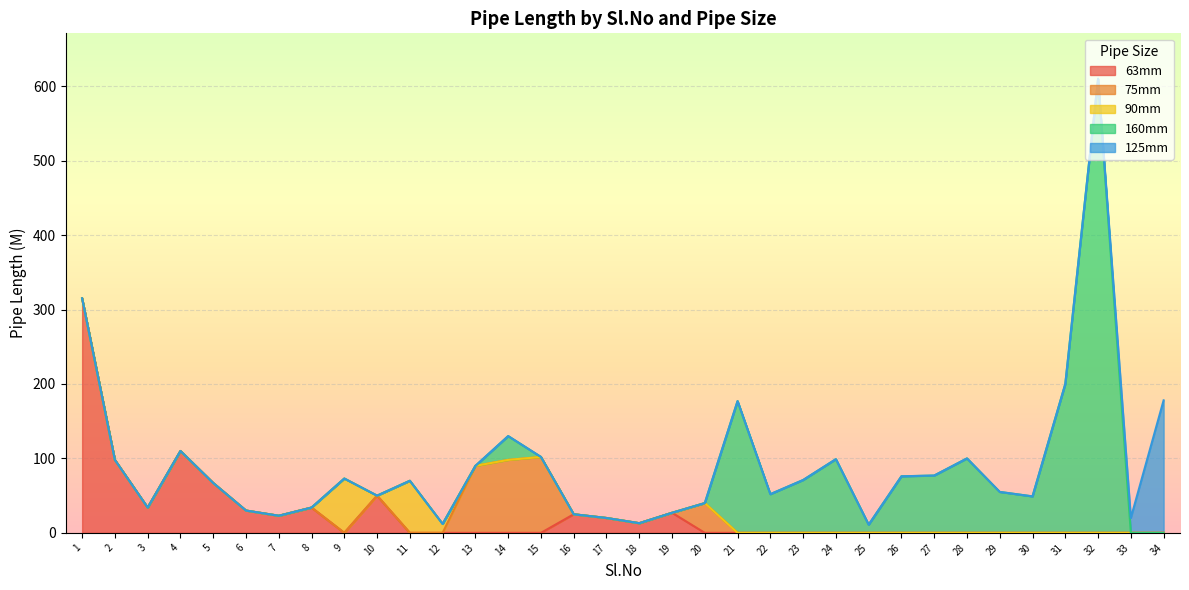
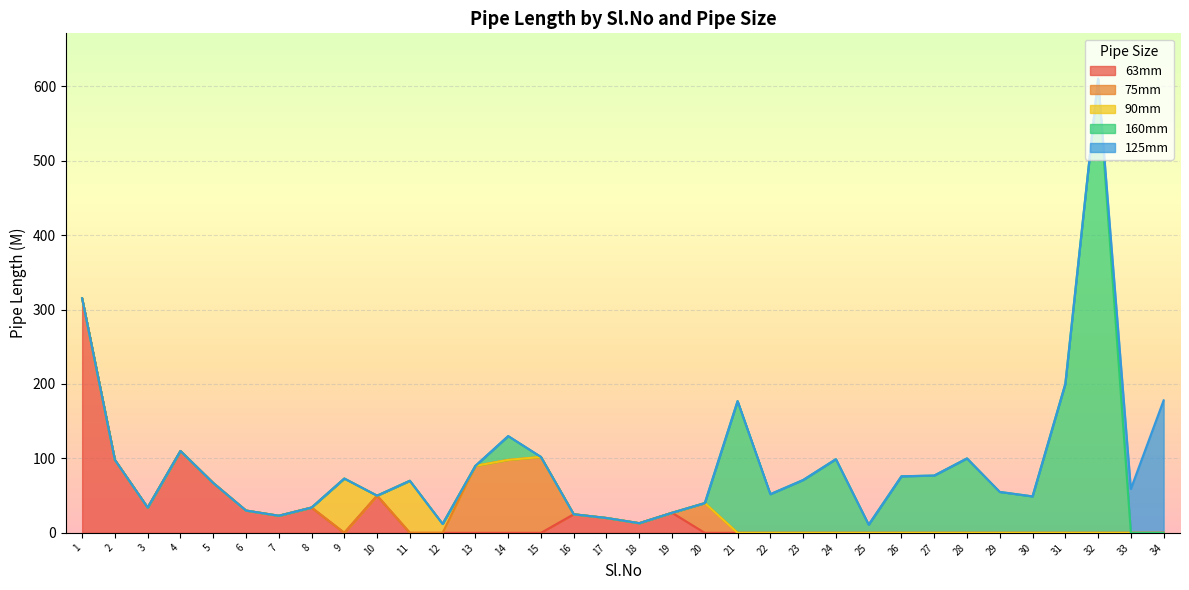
125mm, 33: 20 -> 60
